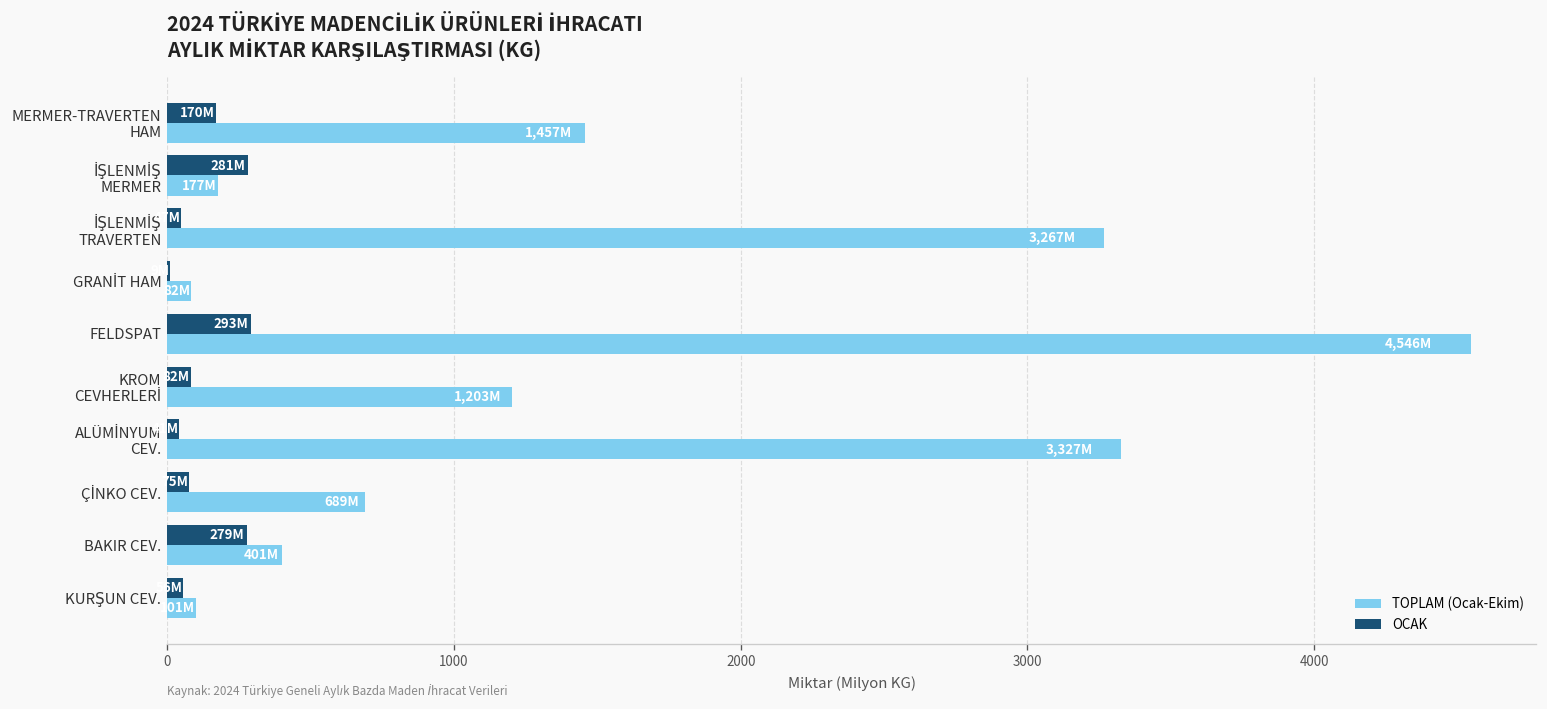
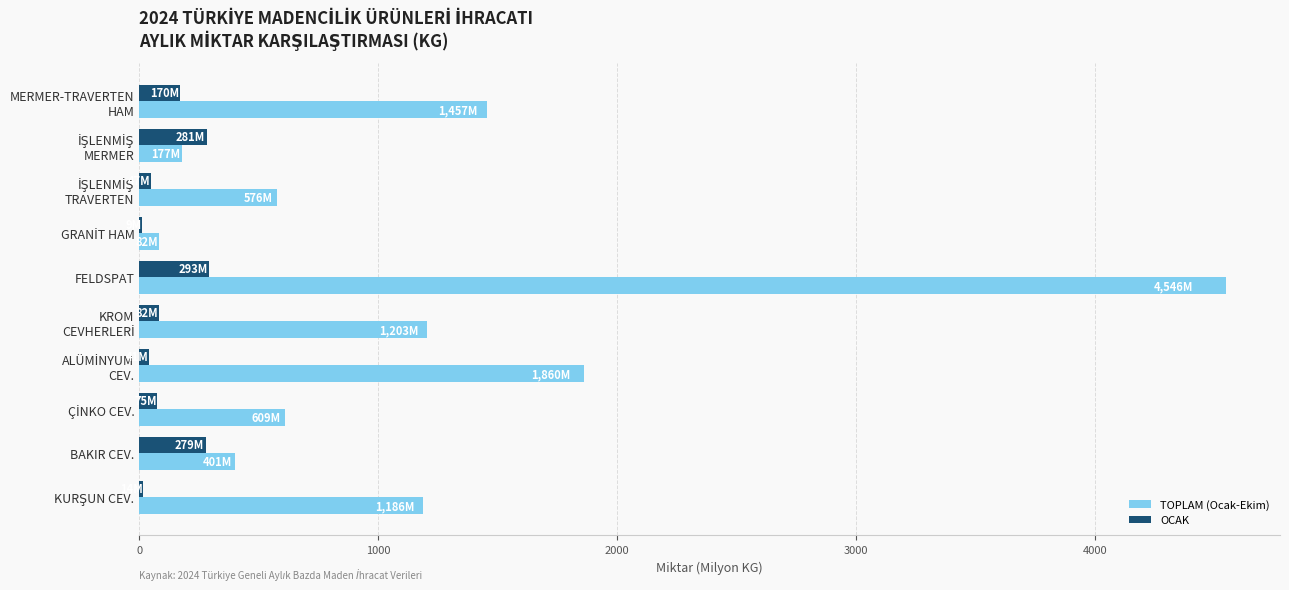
TOPLAM (Ocak-Ekim), İŞLENMİŞ TRAVERTEN: 3,267M -> 576M
TOPLAM (Ocak-Ekim), ALÜMİNYUM CEV.: 3,327M -> 1,860M
TOPLAM (Ocak-Ekim), ÇİNKO CEV.: 689M -> 609M
OCAK, KURŞUN CEV.: 60 -> 10
TOPLAM (Ocak-Ekim), KURŞUN CEV.: 101M -> 1,186M
